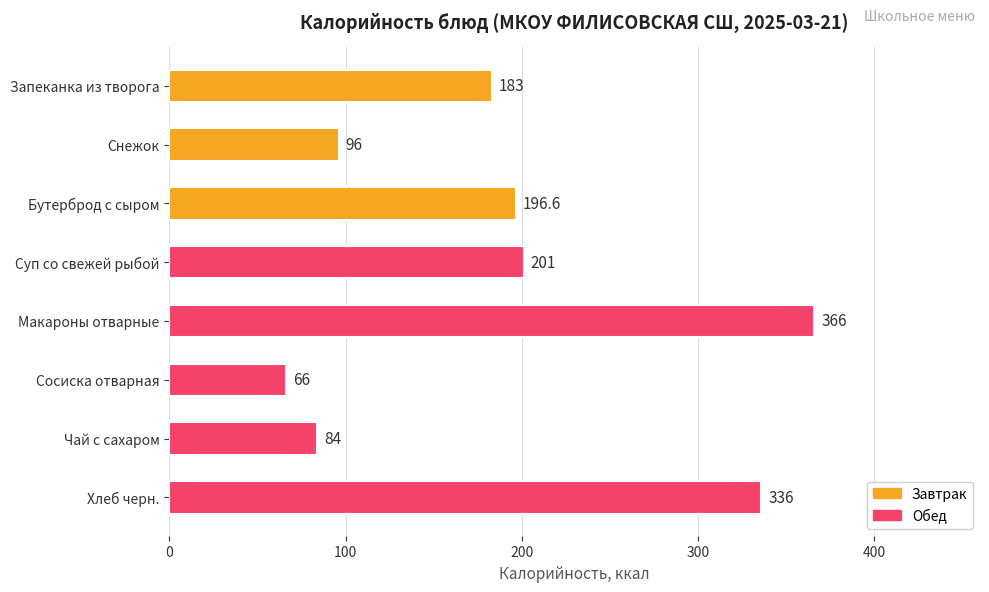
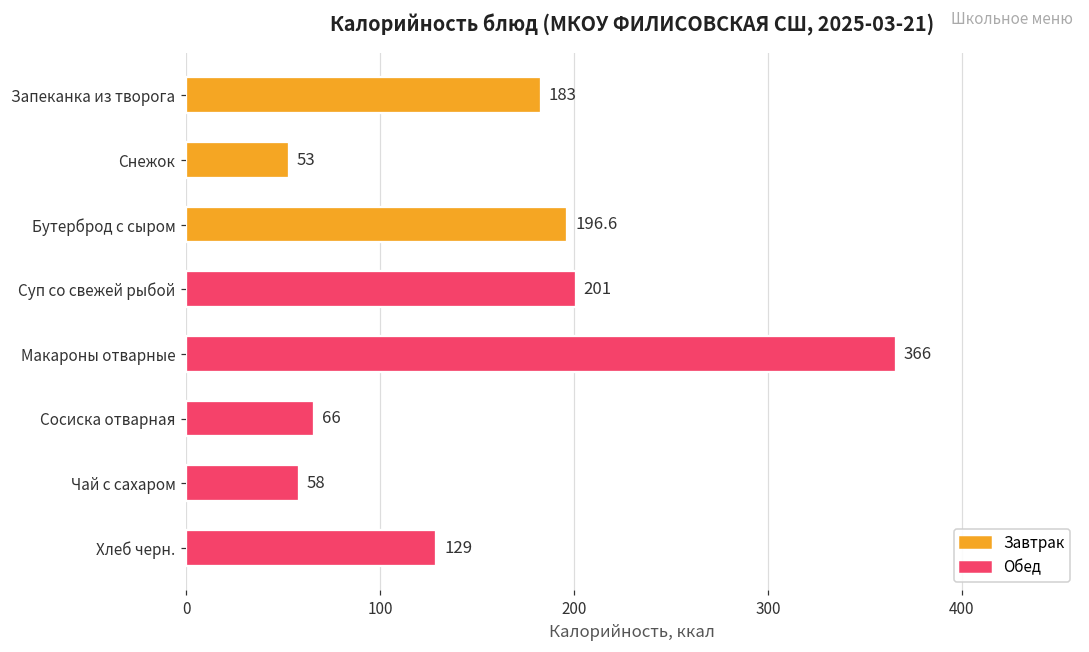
Снежок: 96 -> 53
Чай с сахаром: 84 -> 58
Хлеб черн.: 336 -> 129
